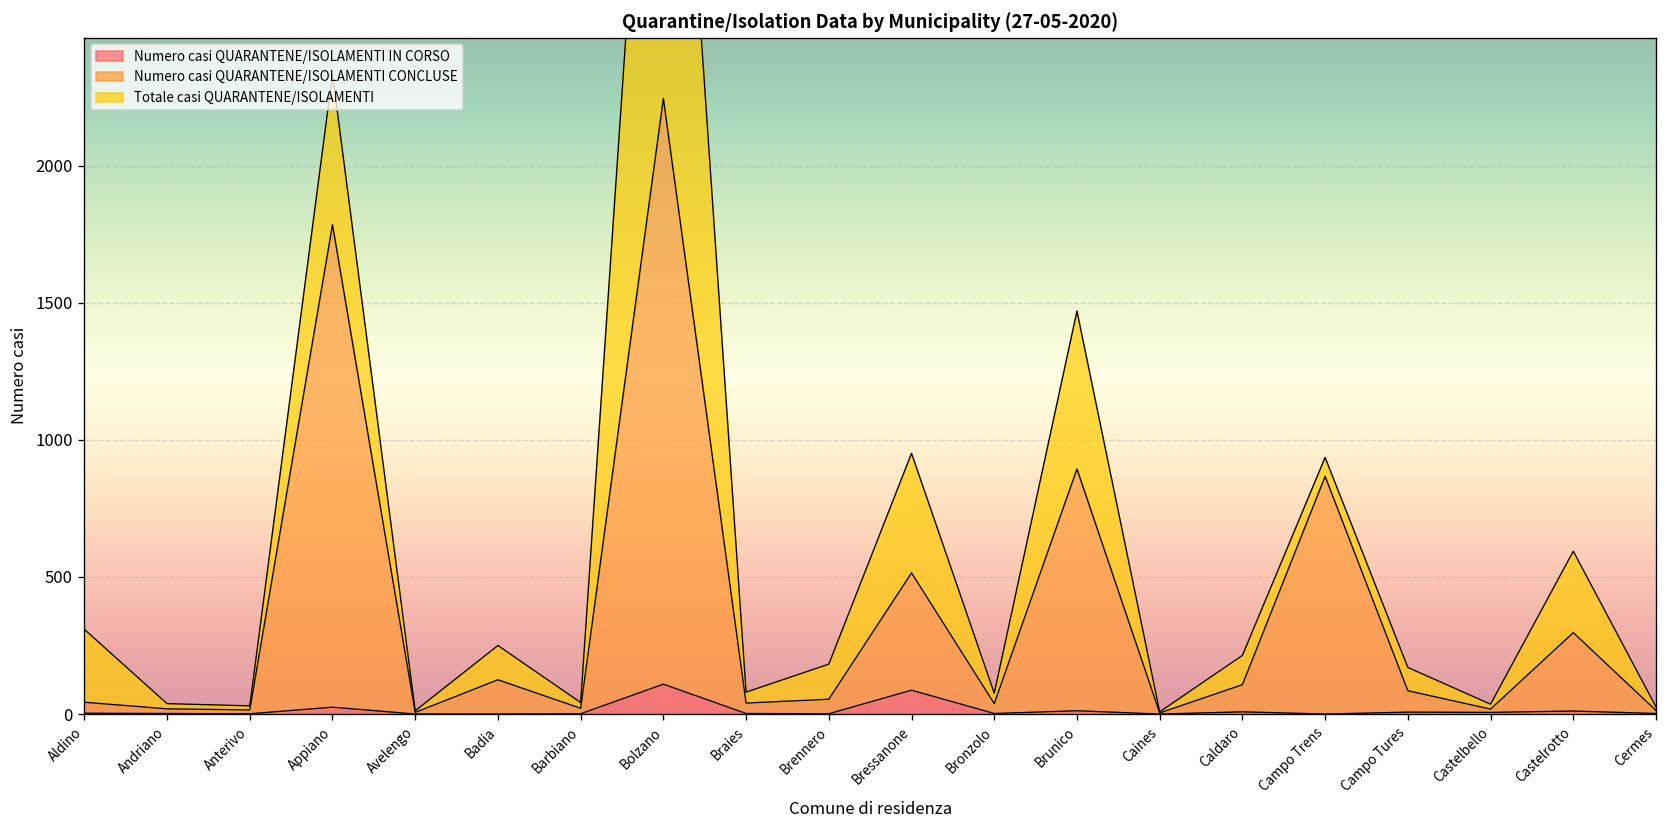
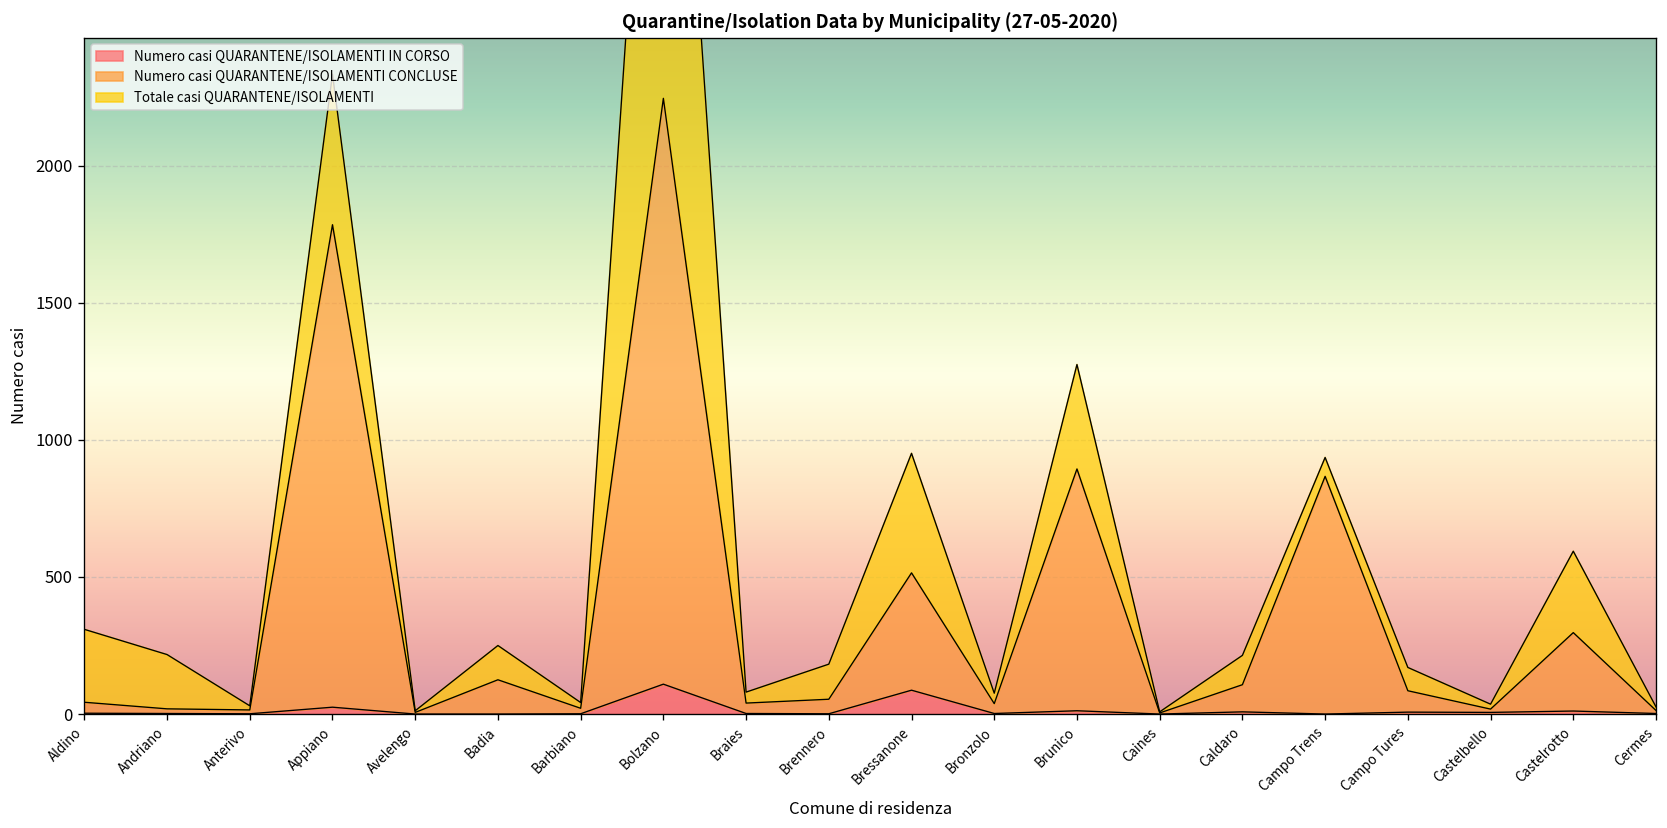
Totale casi QUARANTENE/ISOLAMENTI, Andriano: 20 -> 200
Totale casi QUARANTENE/ISOLAMENTI, Brunico: 580 -> 380
